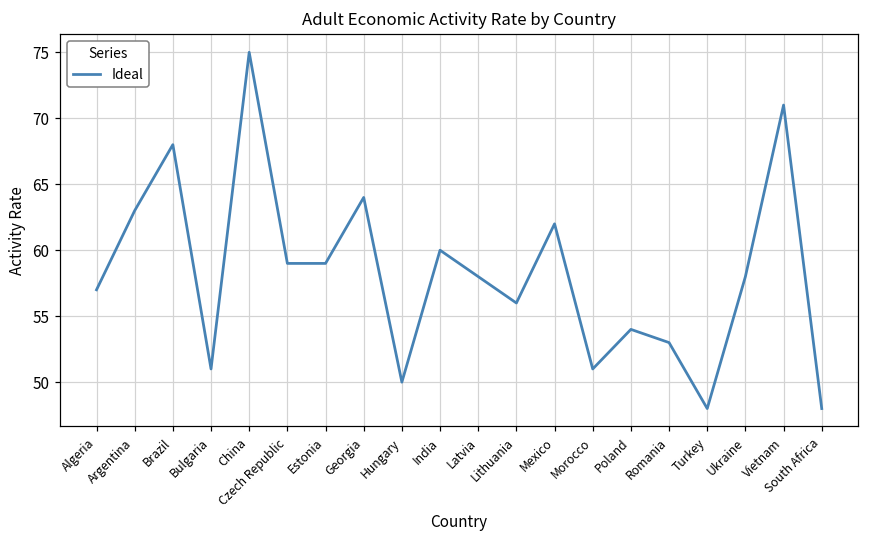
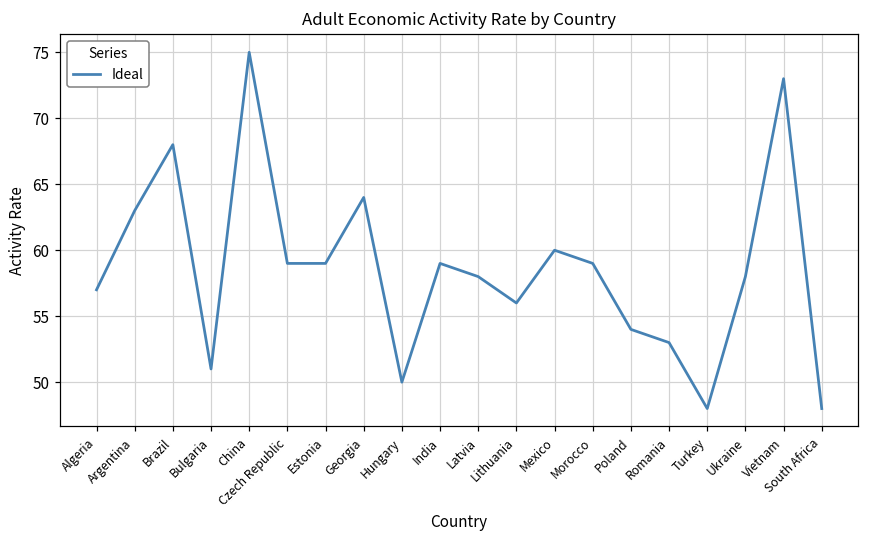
India: 60 -> 59
Mexico: 62 -> 60
Morocco: 51 -> 59
Vietnam: 71 -> 73
